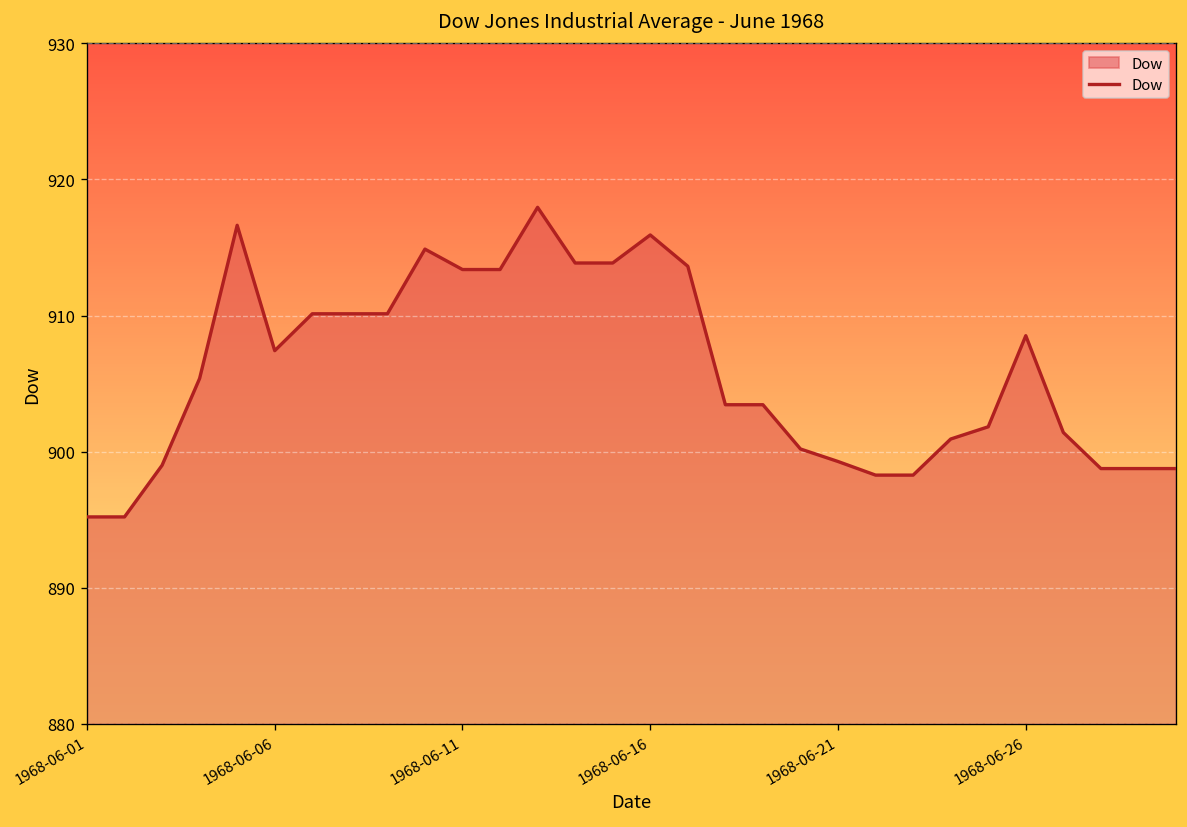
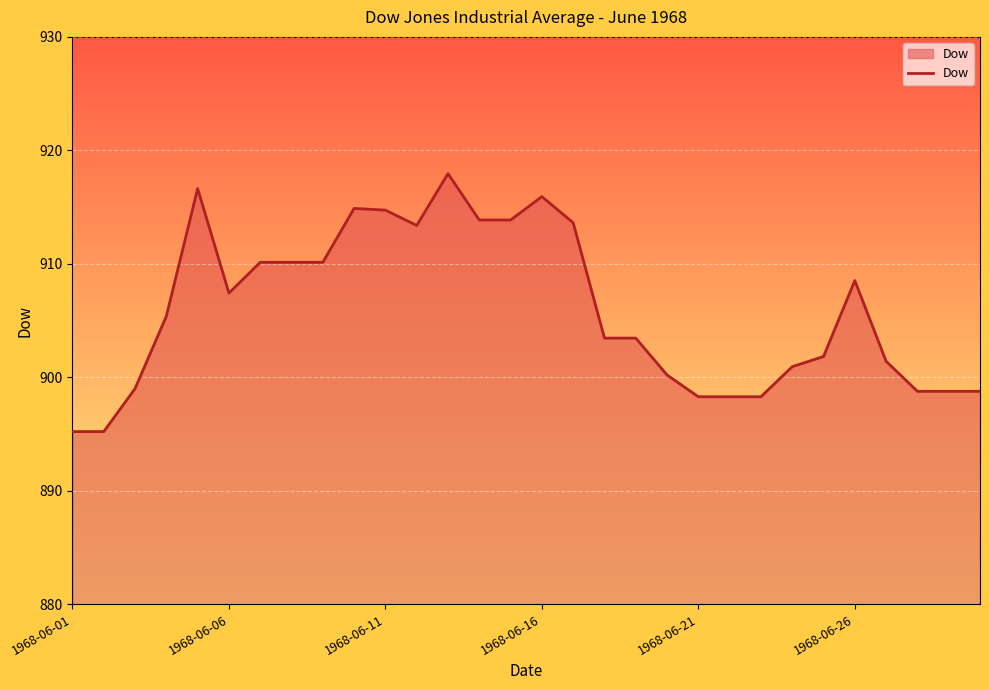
1968-06-11: 913.4 -> 914.7
1968-06-21: 899.3 -> 898.3
